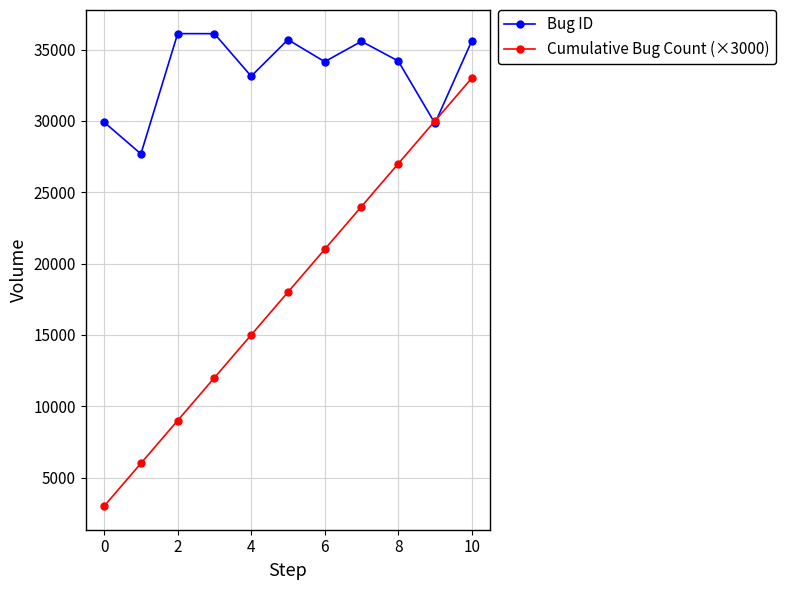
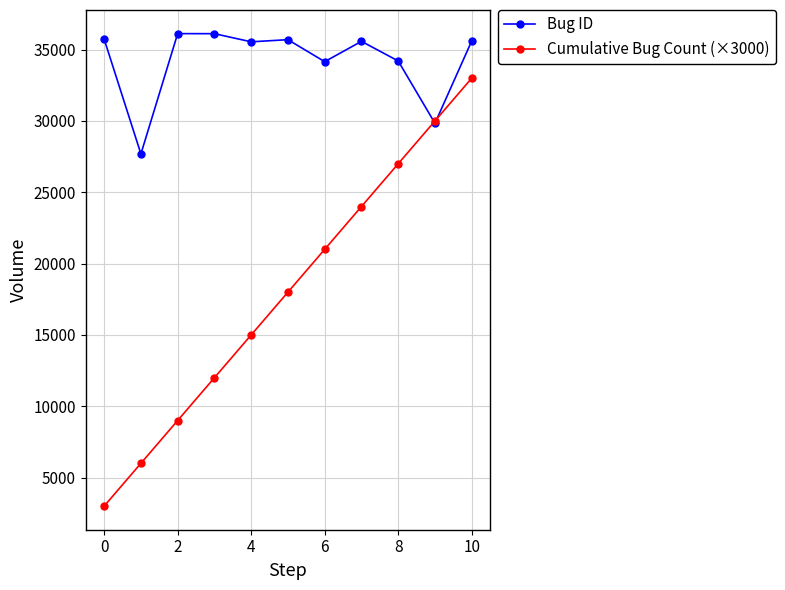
Bug ID, 0: 29900 -> 35700
Bug ID, 4: 33100 -> 35500
